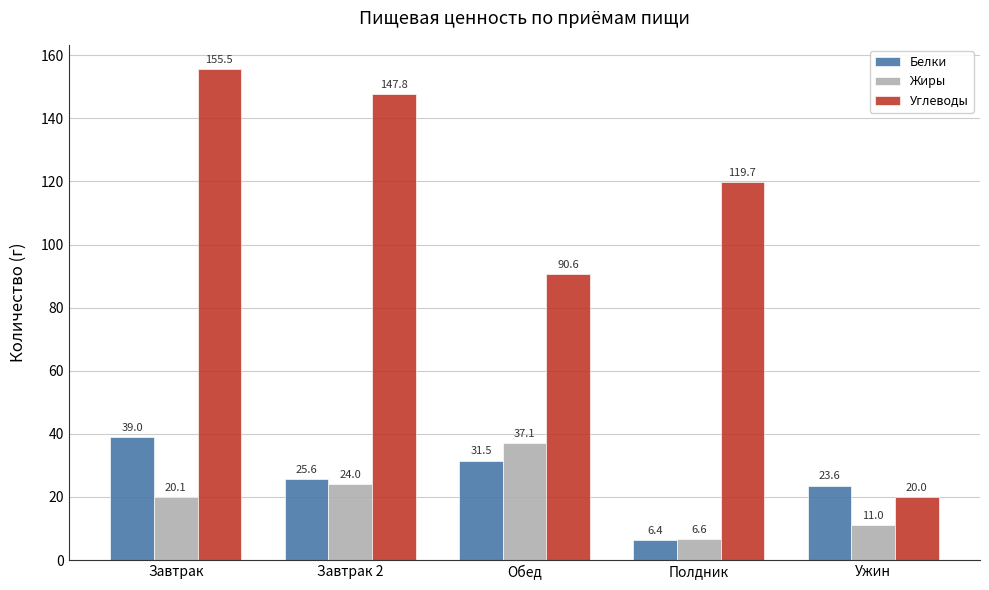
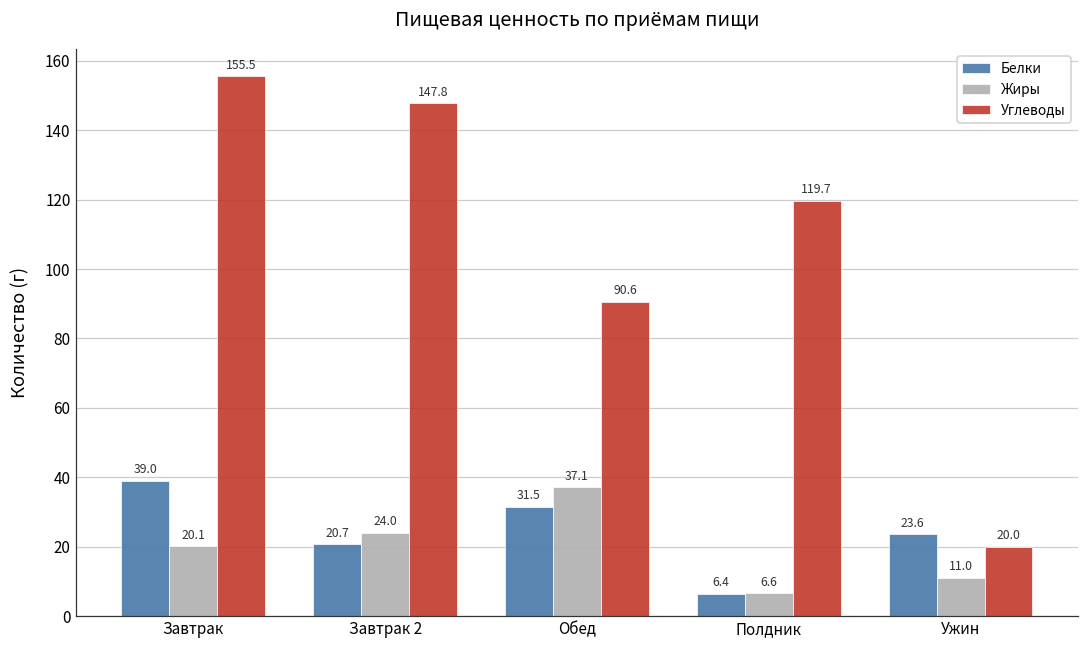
Белки, Завтрак 2: 25.6 -> 20.7
